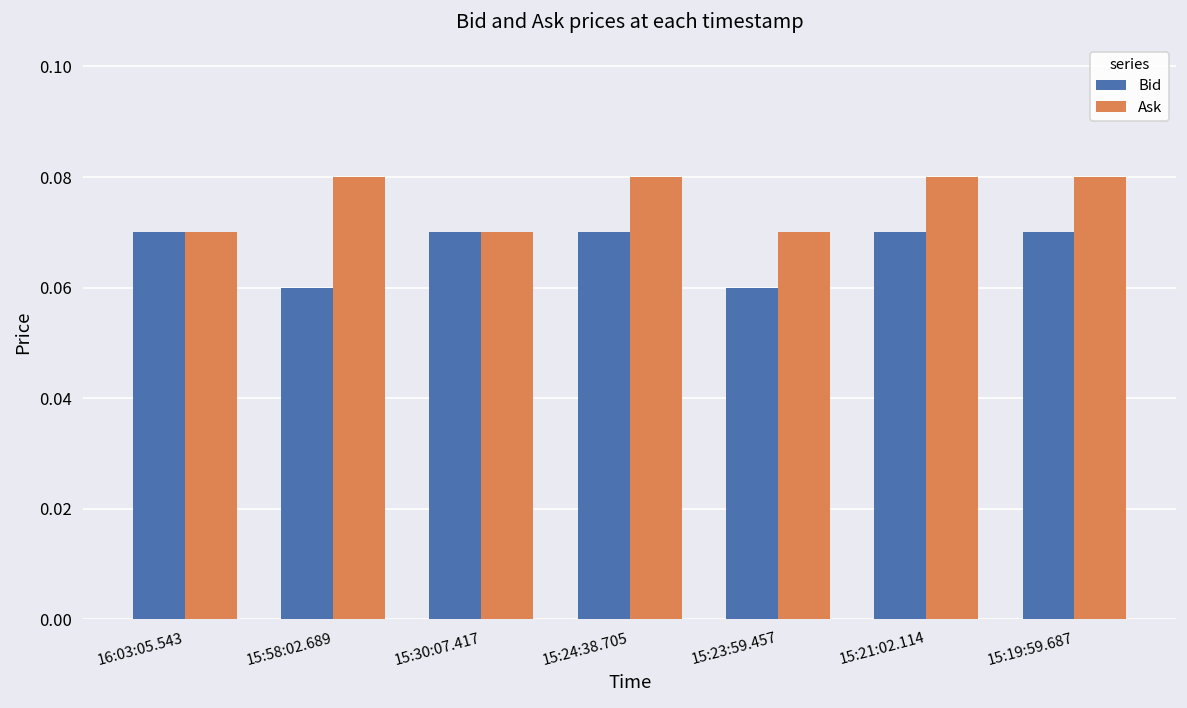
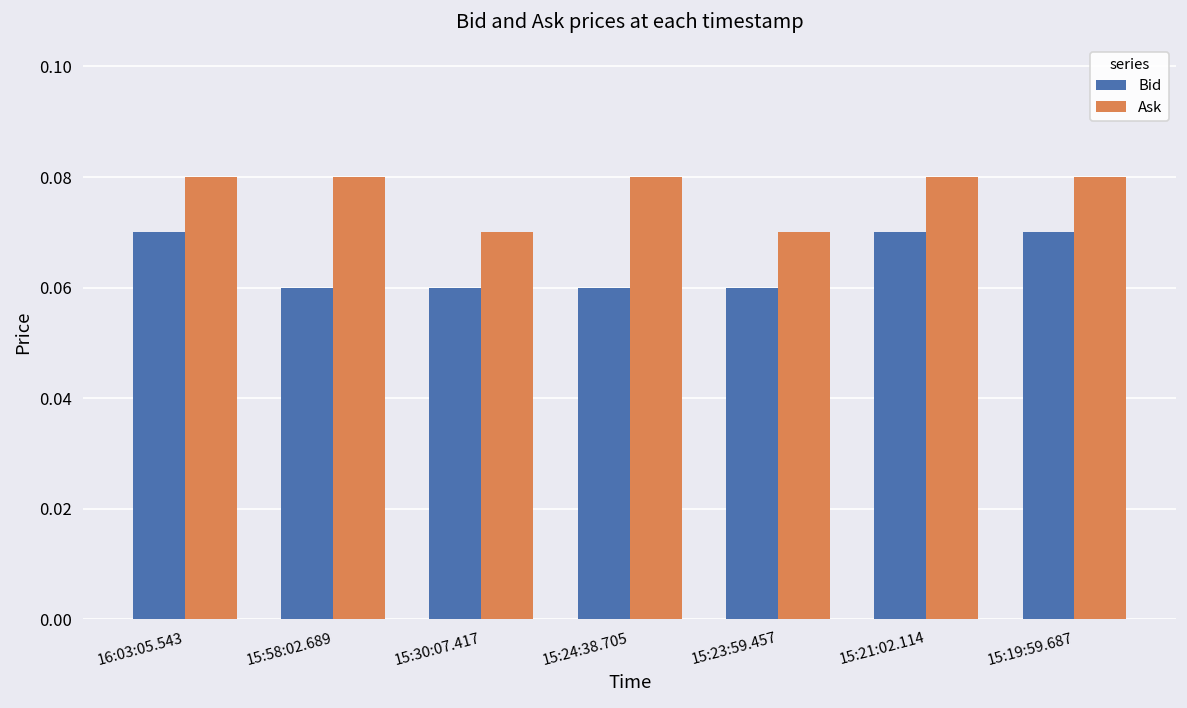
Ask, 16:03:05.543: 0.07 -> 0.08
Bid, 15:30:07.417: 0.07 -> 0.06
Bid, 15:24:38.705: 0.07 -> 0.06
